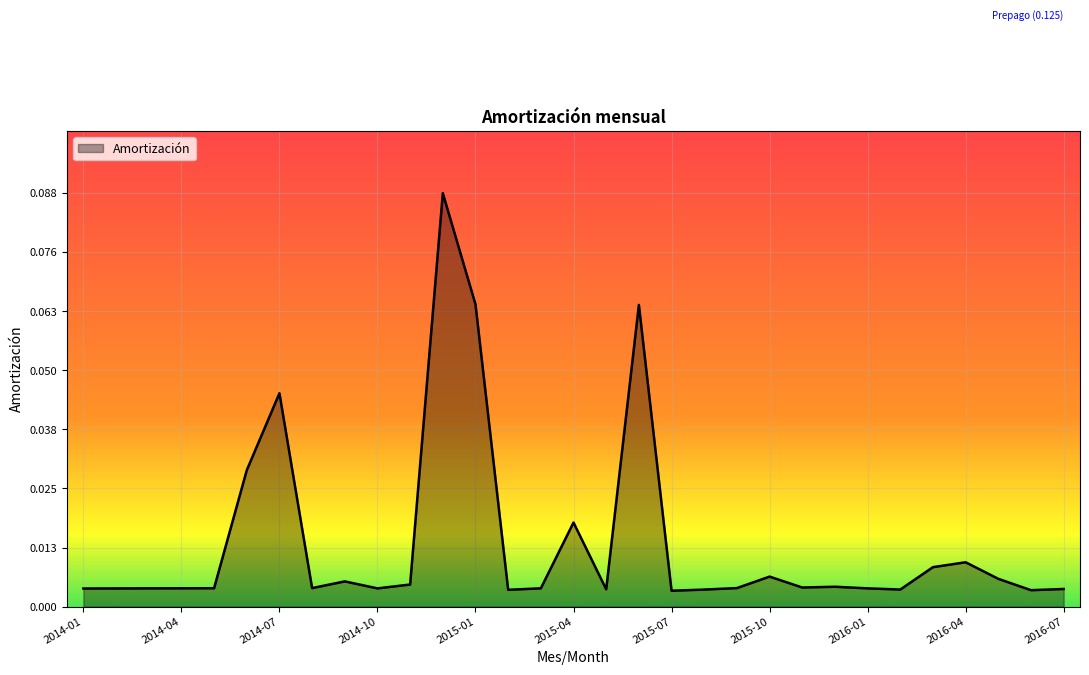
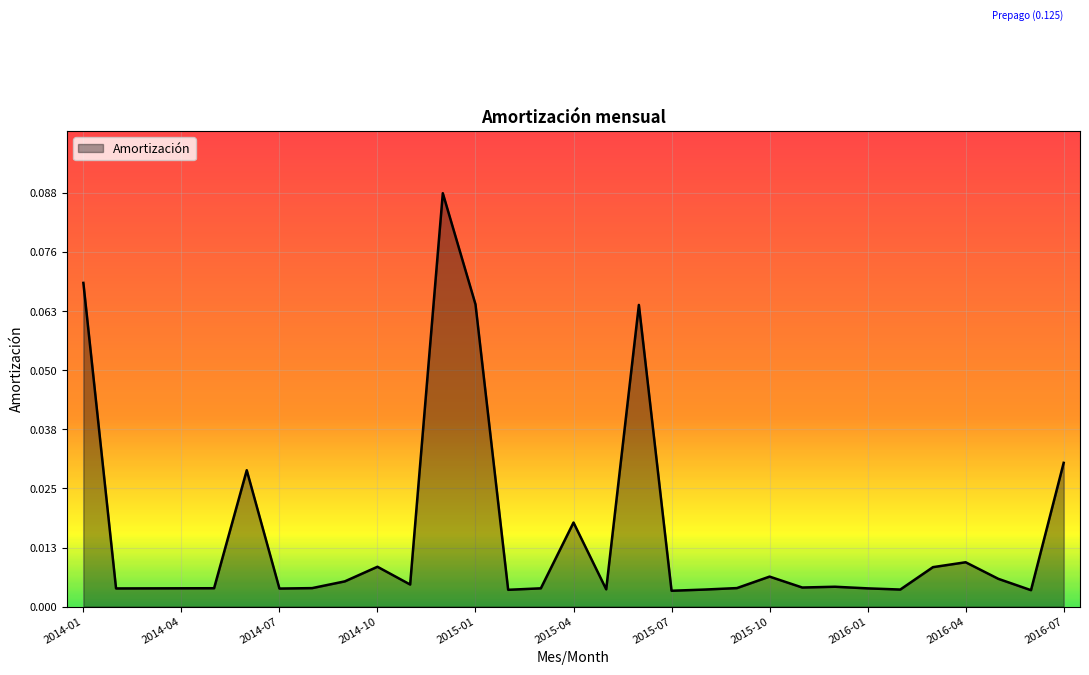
2014-01: 0.004 -> 0.069
2014-07: 0.046 -> 0.004
2014-10: 0.004 -> 0.008
2016-07: 0.004 -> 0.031
